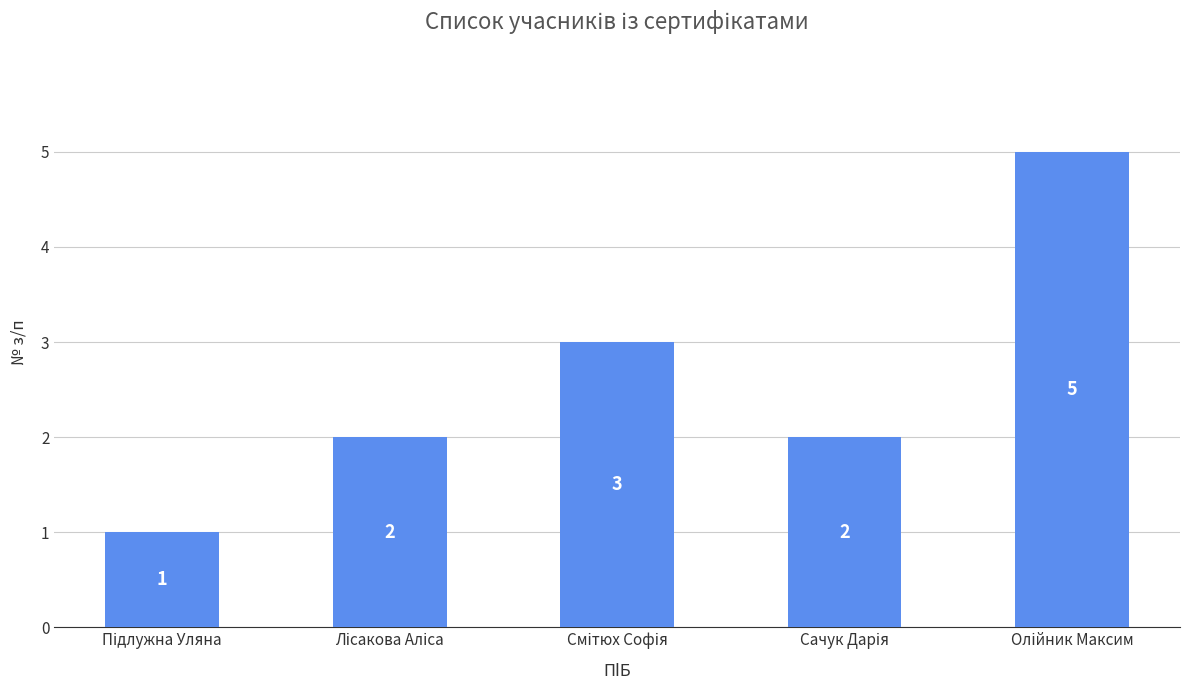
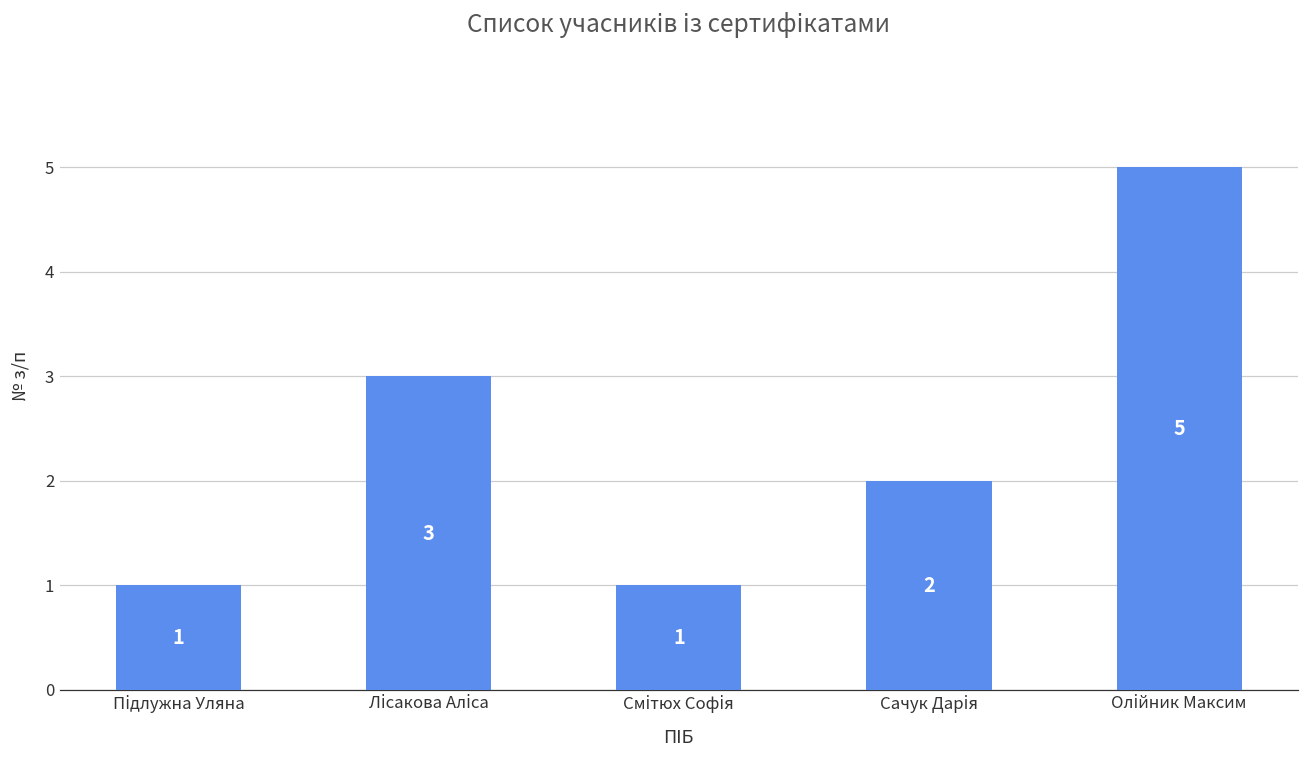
Лісакова Аліса: 2 -> 3
Смітюх Софія: 3 -> 1
